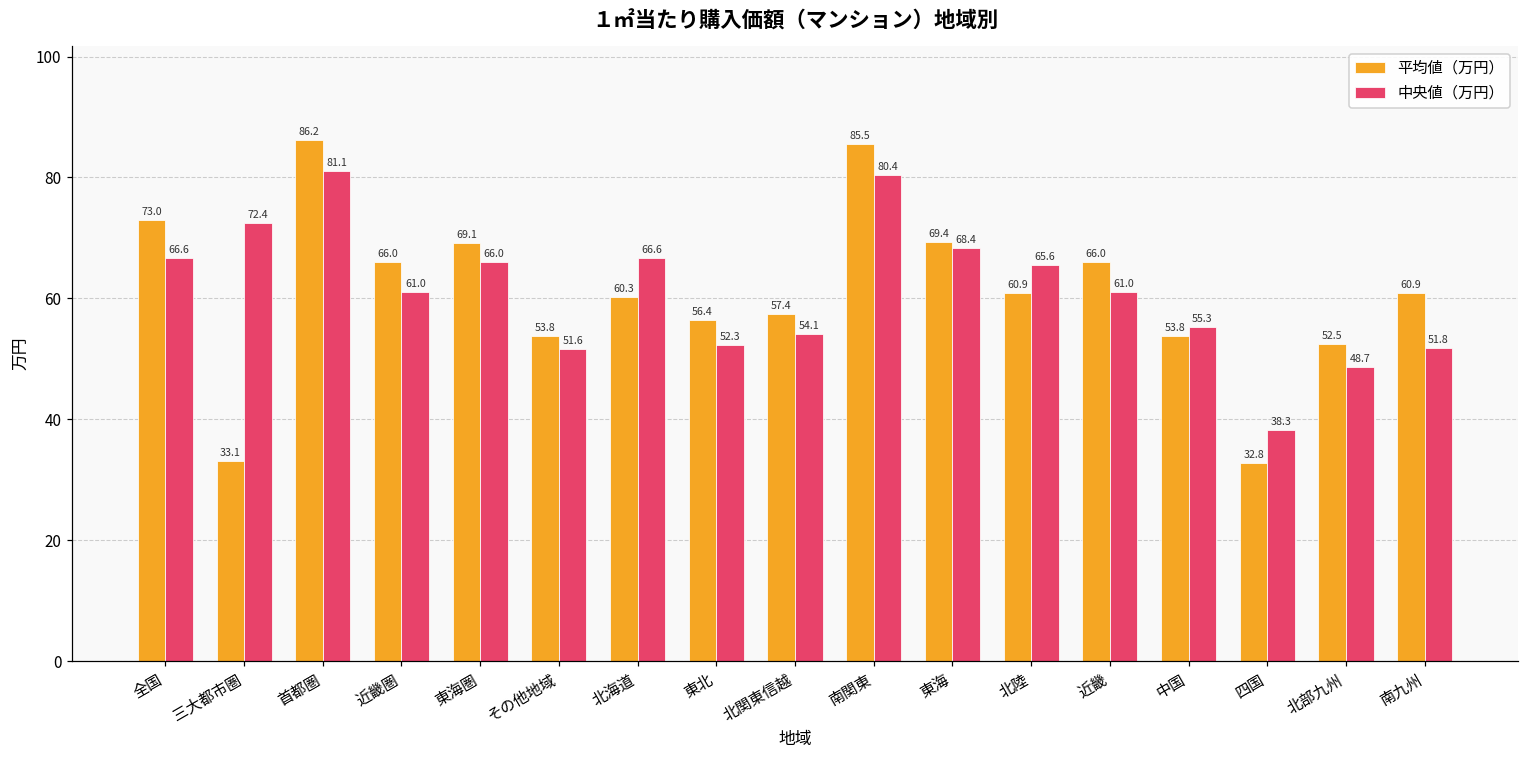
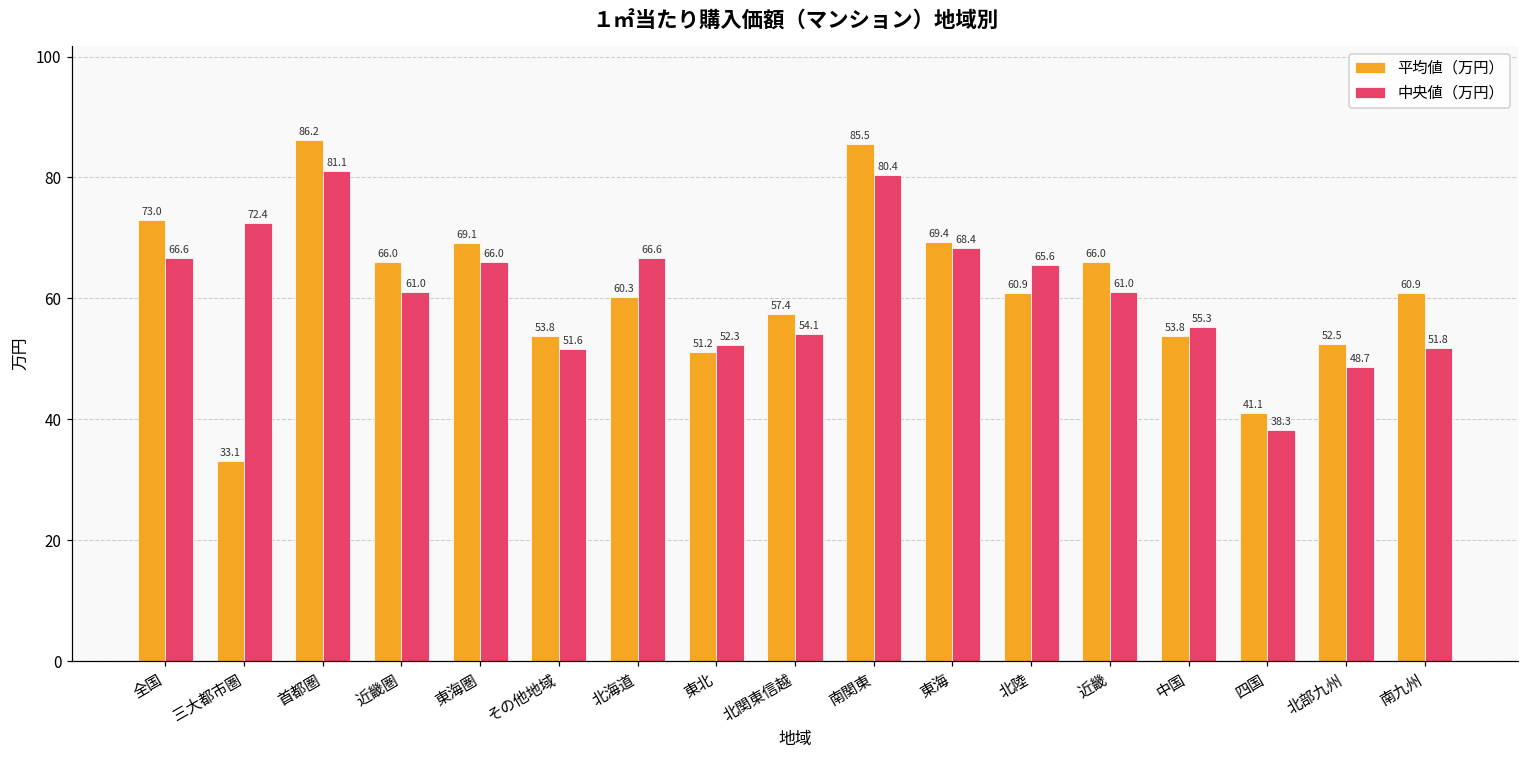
平均値（万円）, 東北: 56.4 -> 51.2
平均値（万円）, 四国: 32.8 -> 41.1
